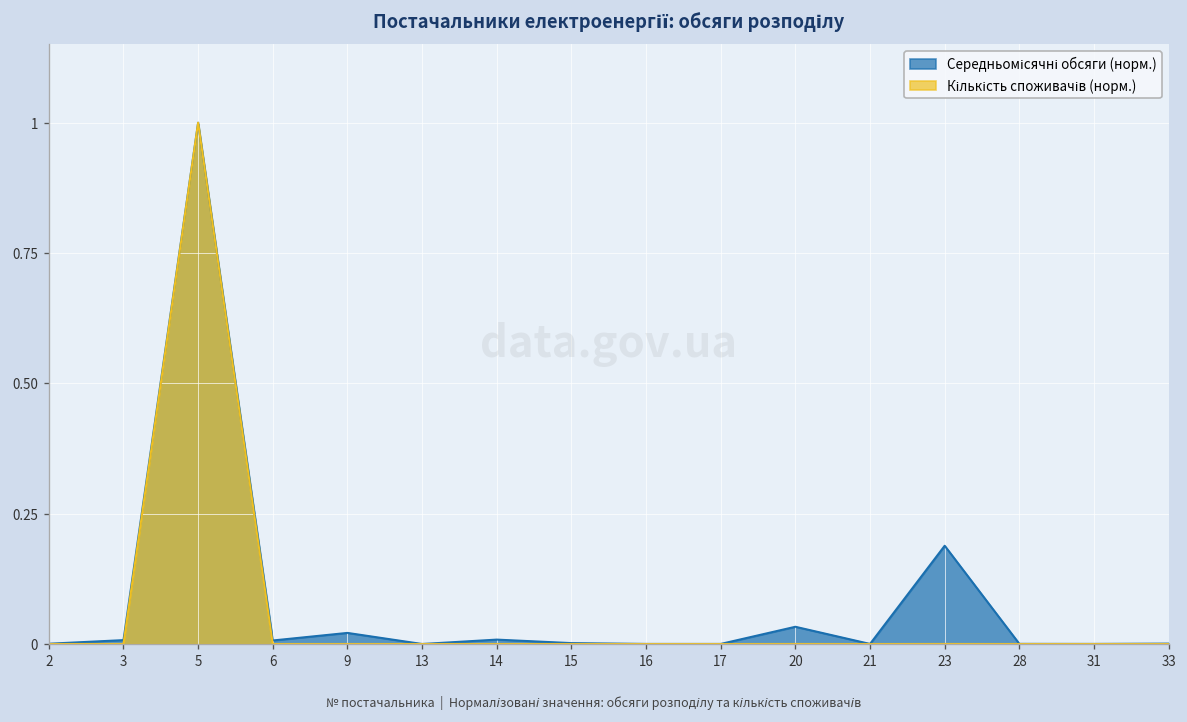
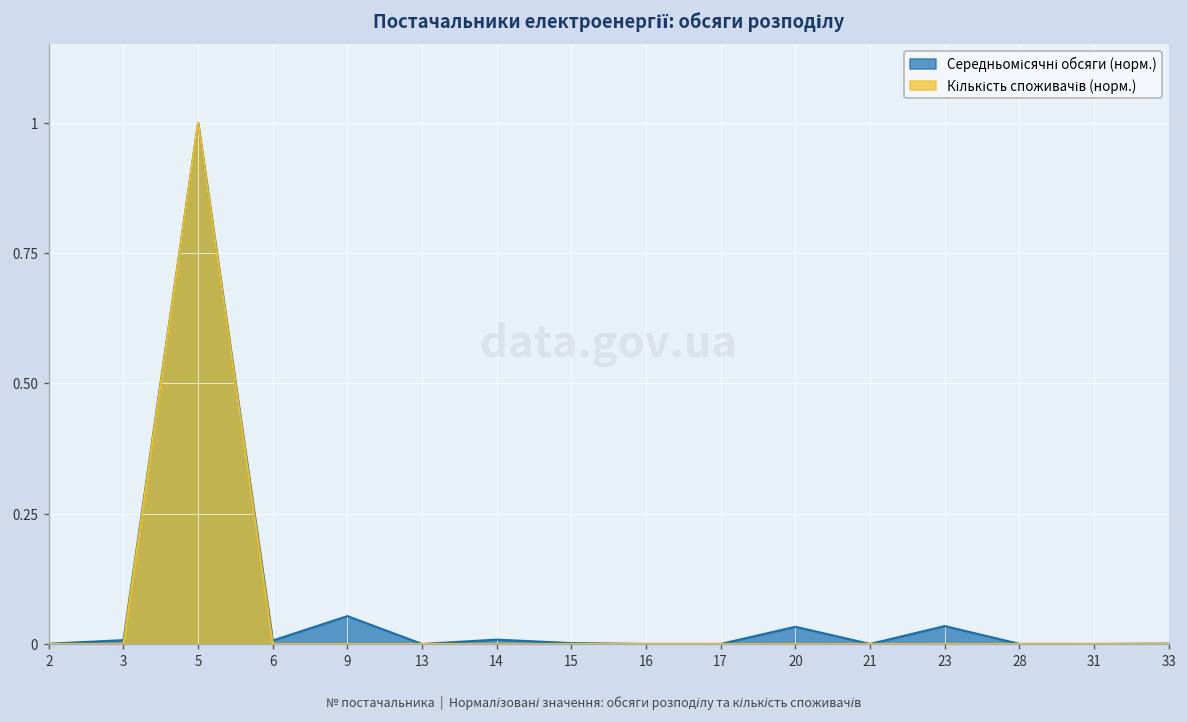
Середньомісячні обсяги (норм.), 9: 0.02 -> 0.05
Середньомісячні обсяги (норм.), 23: 0.19 -> 0.03
